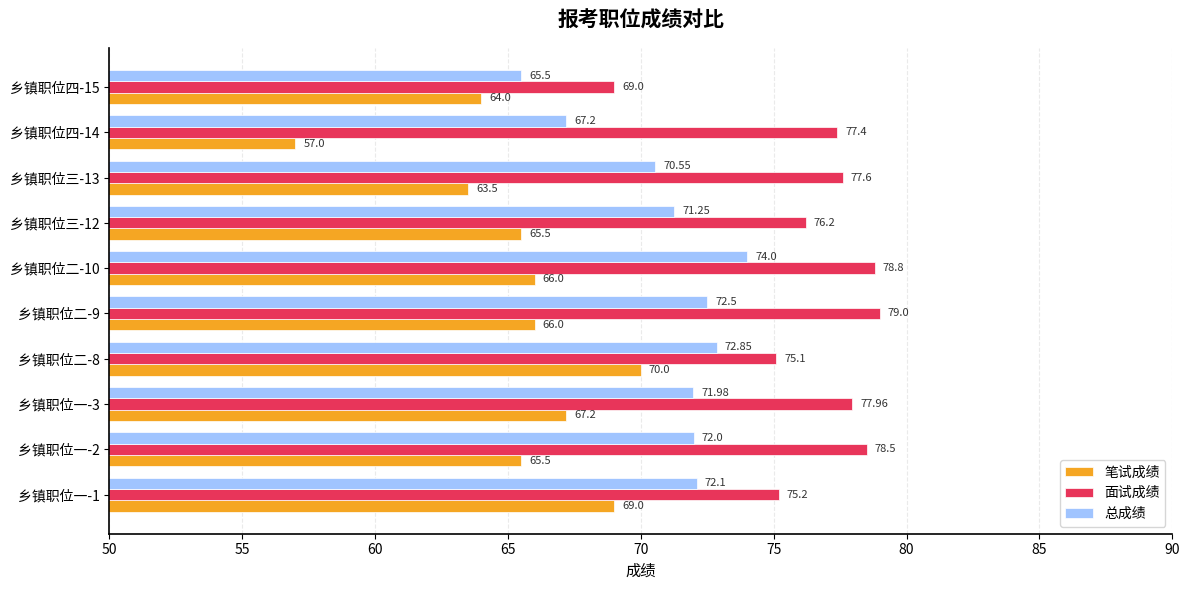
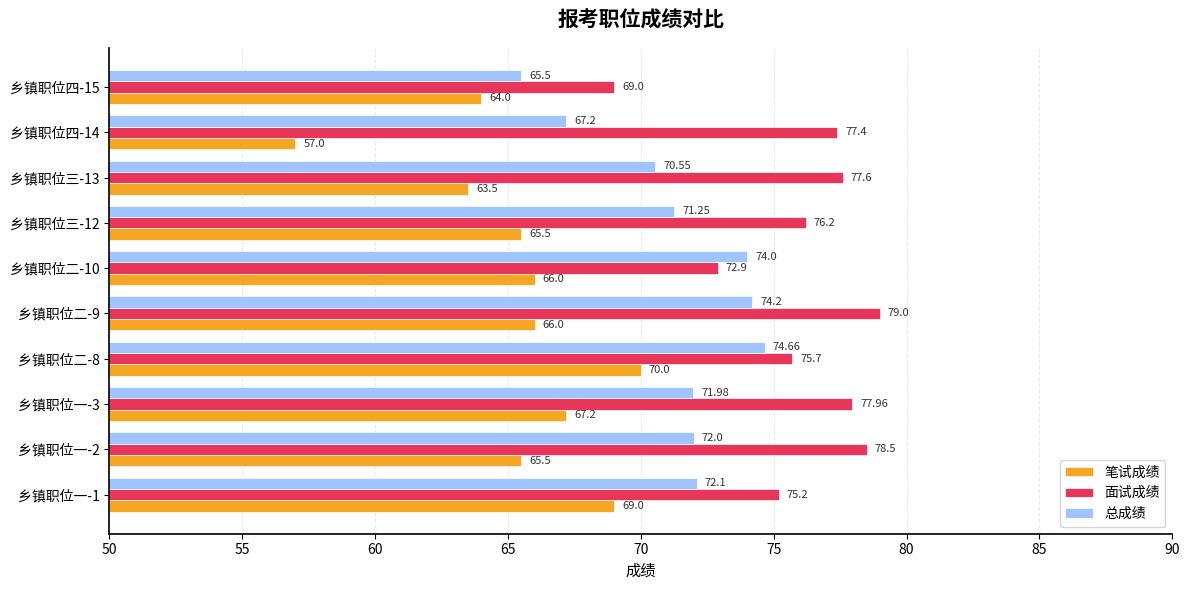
面试成绩, 乡镇职位二-10: 78.8 -> 72.9
总成绩, 乡镇职位二-9: 72.5 -> 74.2
总成绩, 乡镇职位二-8: 72.85 -> 74.66
面试成绩, 乡镇职位二-8: 75.1 -> 75.7
